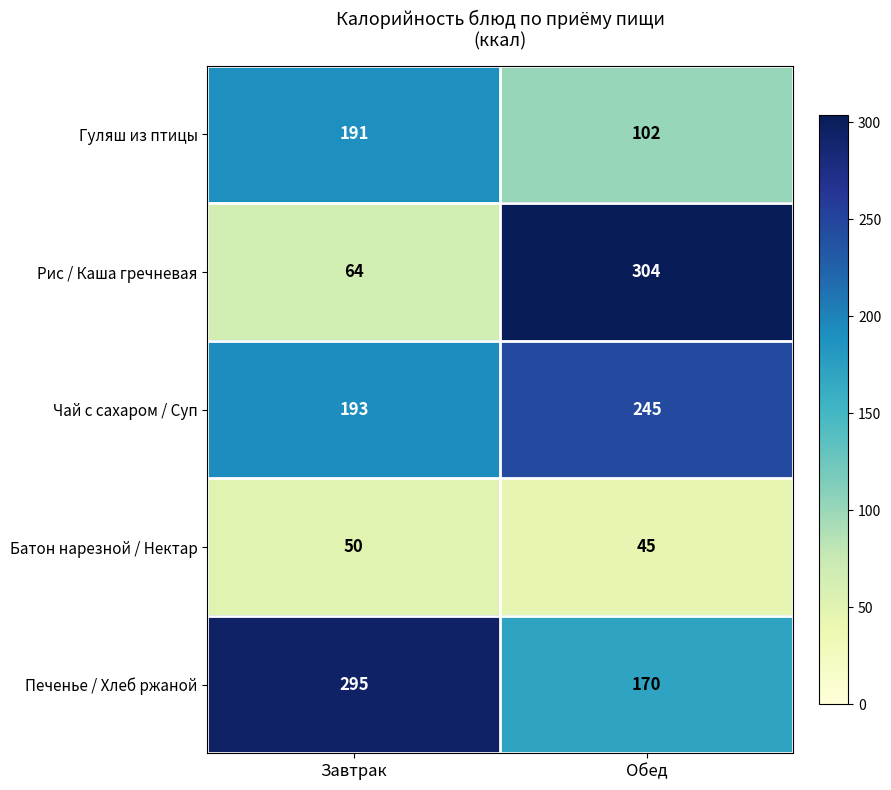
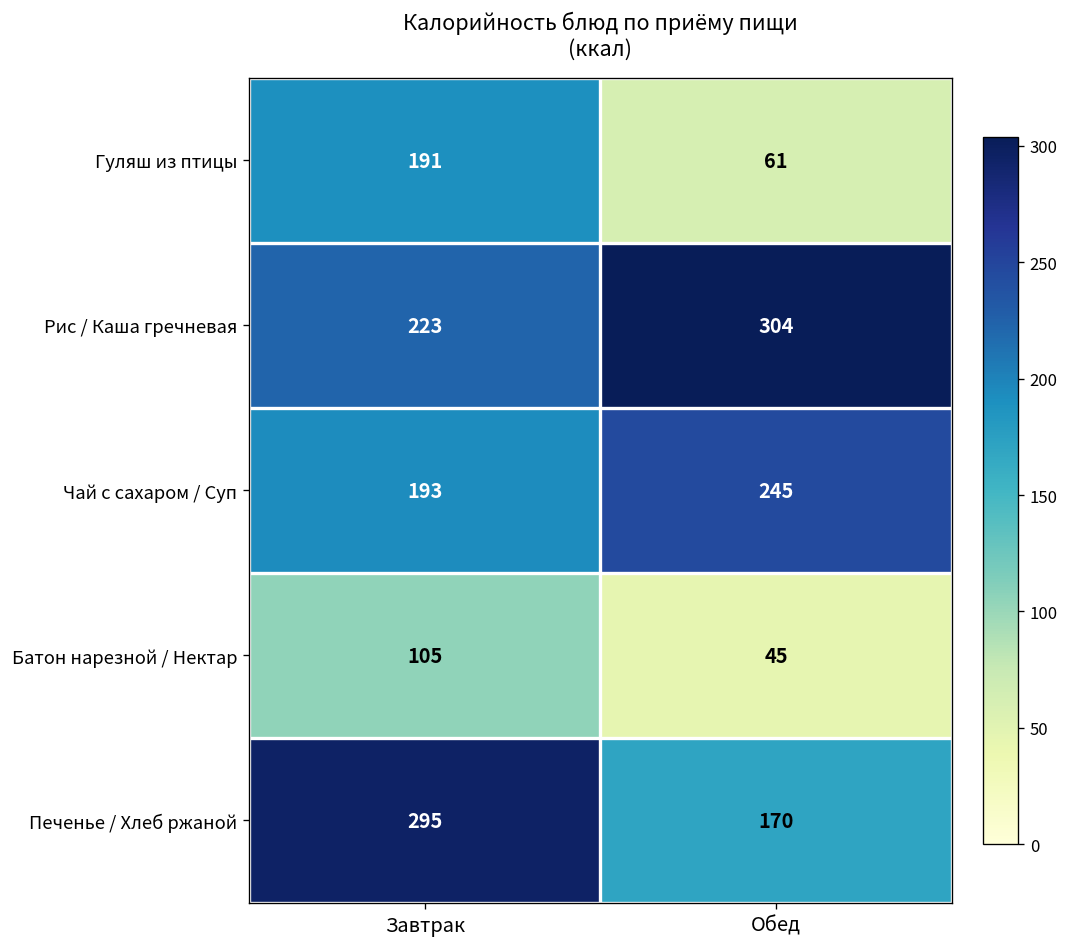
Гуляш из птицы, Обед: 102 -> 61
Рис / Каша гречневая, Завтрак: 64 -> 223
Батон нарезной / Нектар, Завтрак: 50 -> 105
